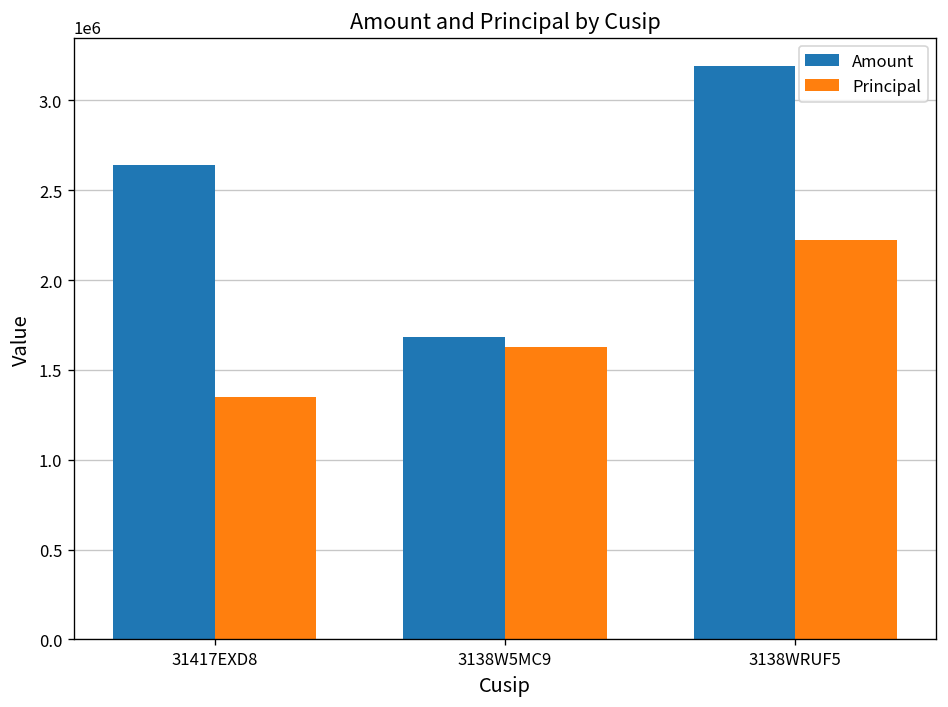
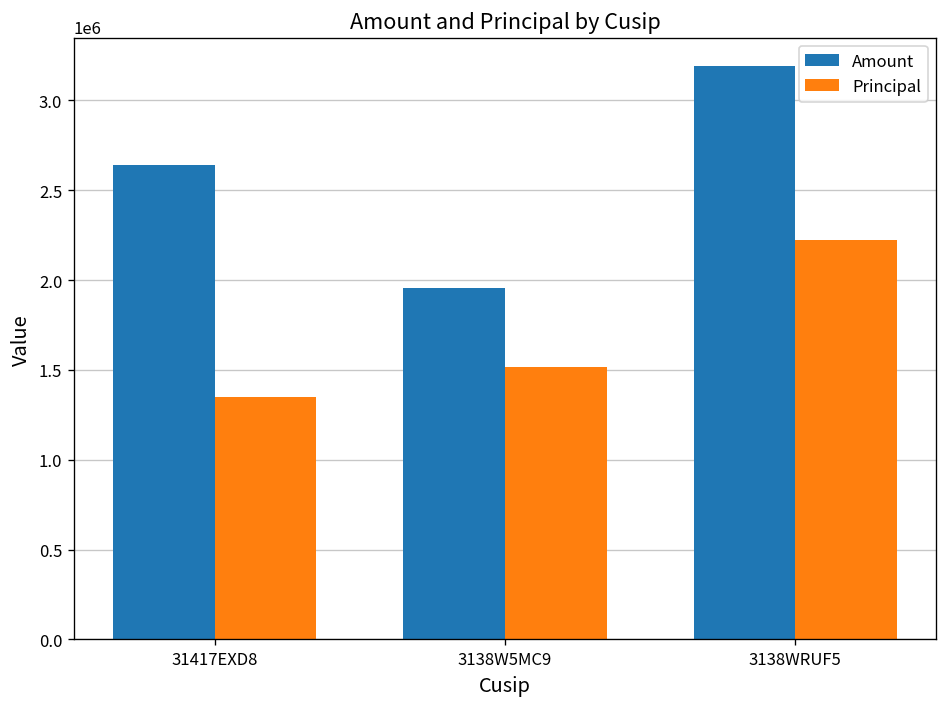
Amount, 3138W5MC9: 1680000 -> 1950000
Principal, 3138W5MC9: 1630000 -> 1520000
